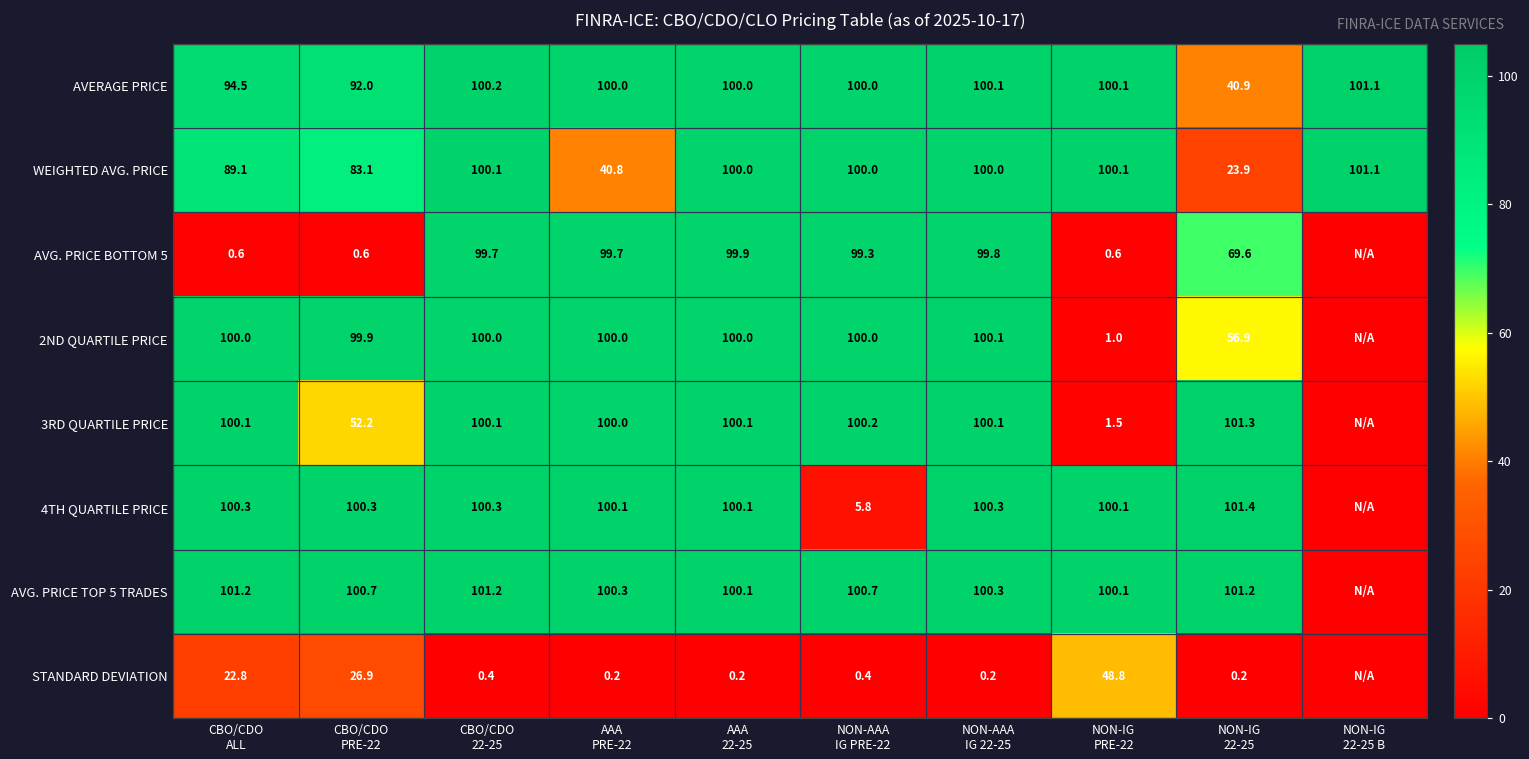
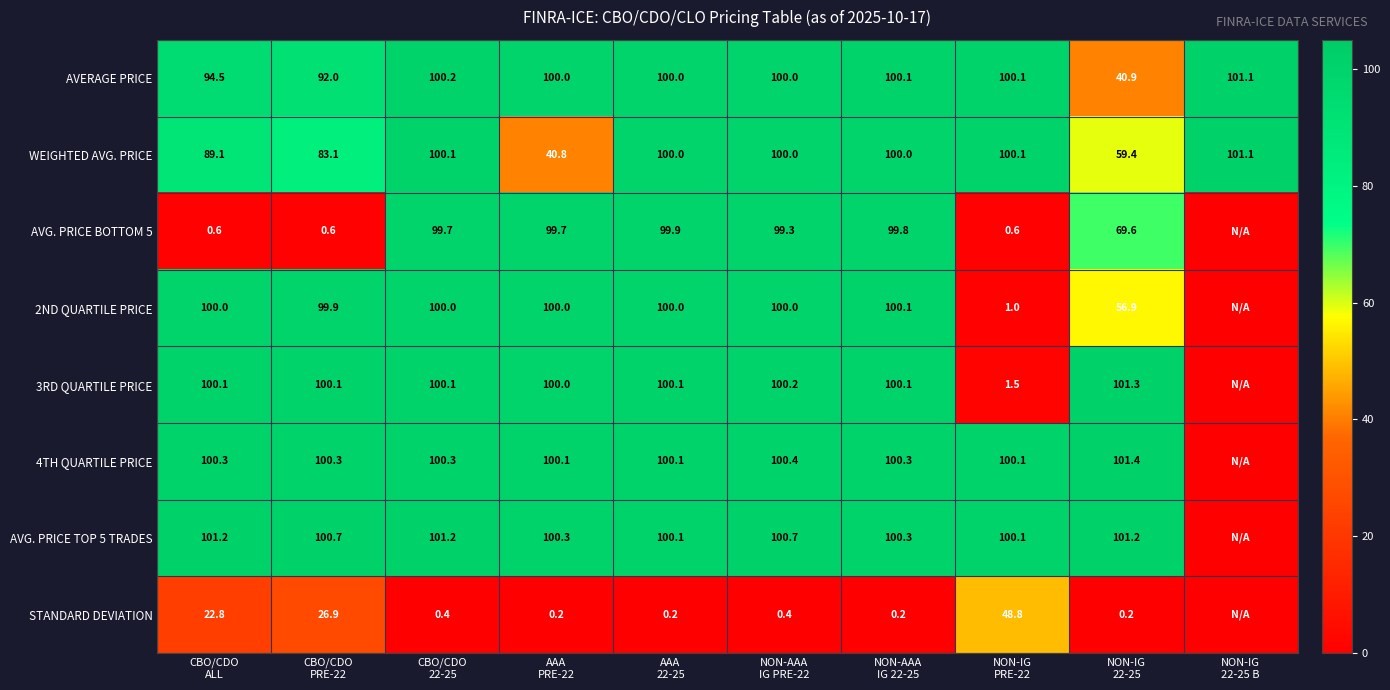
WEIGHTED AVG. PRICE, NON-IG 22-25: 23.9 -> 59.4
3RD QUARTILE PRICE, CBO/CDO PRE-22: 52.2 -> 100.1
4TH QUARTILE PRICE, NON-AAA IG PRE-22: 5.8 -> 100.4
